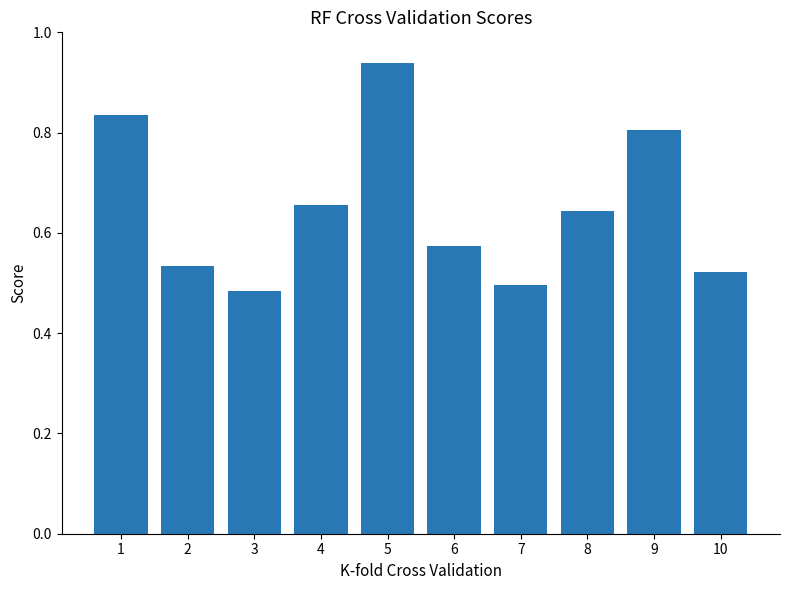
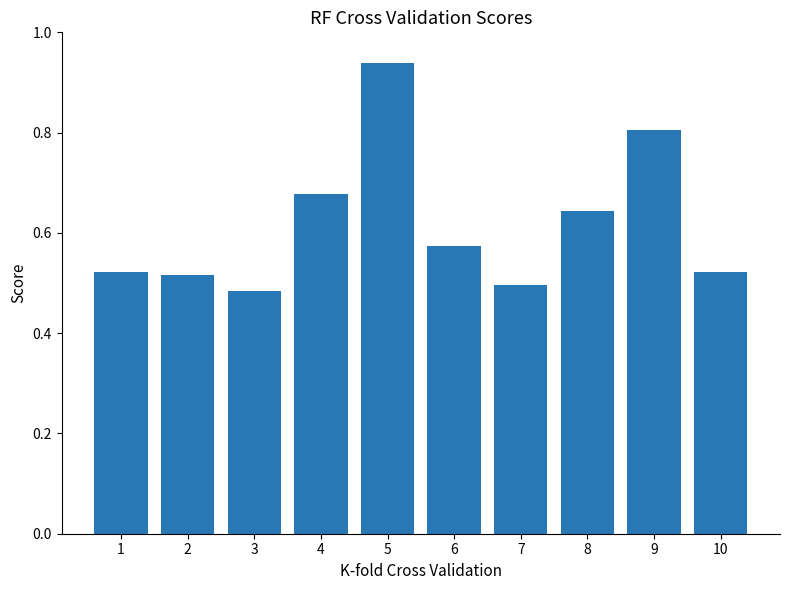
1: 0.83 -> 0.52
2: 0.53 -> 0.52
4: 0.65 -> 0.68
